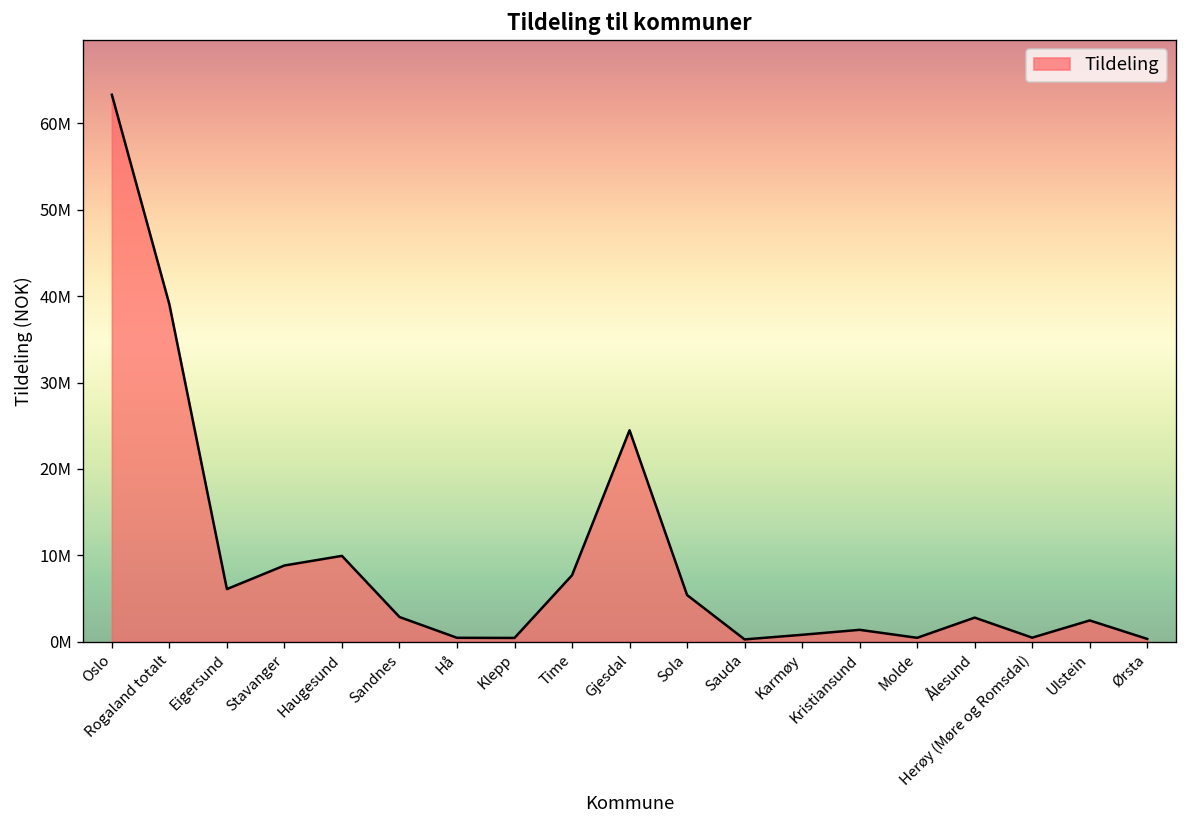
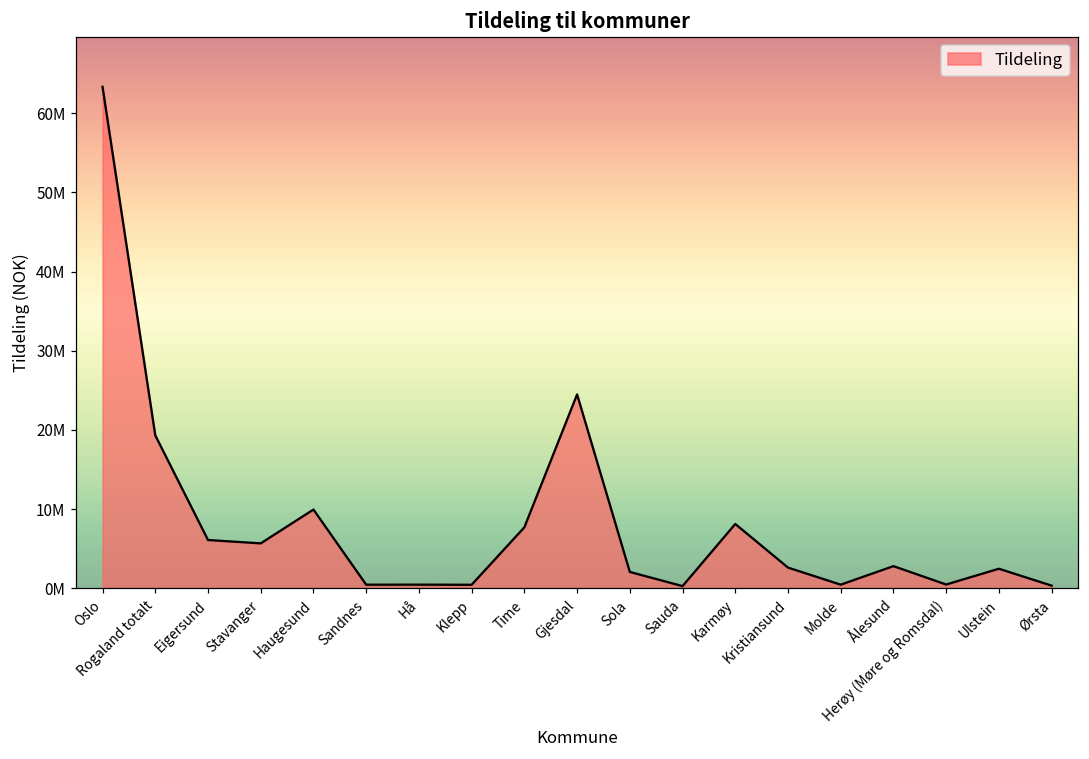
Rogaland totalt: 39000000 -> 19000000
Stavanger: 9000000 -> 6000000
Sandnes: 3000000 -> 0
Sola: 5000000 -> 2000000
Karmøy: 1000000 -> 8000000
Kristiansund: 1000000 -> 3000000
